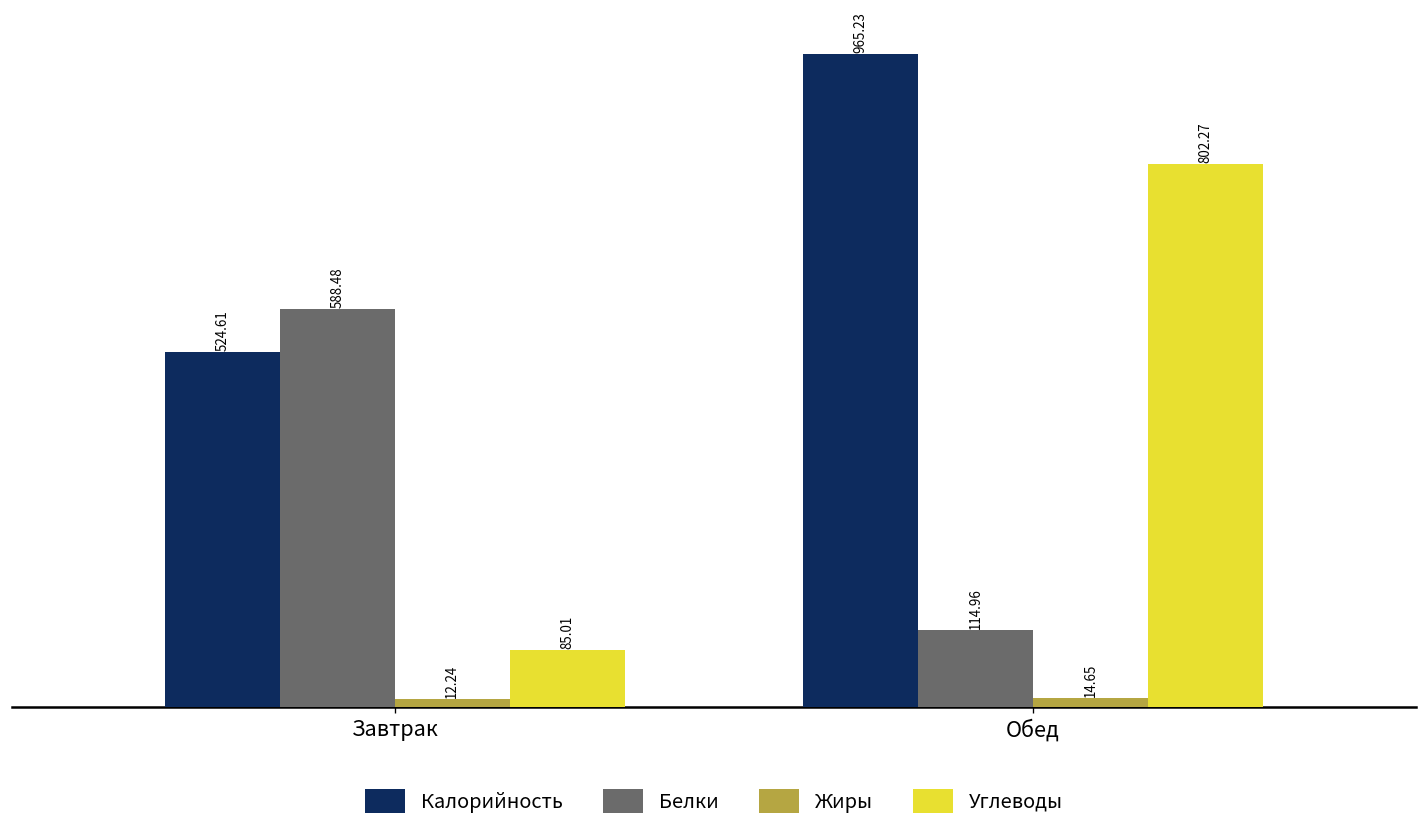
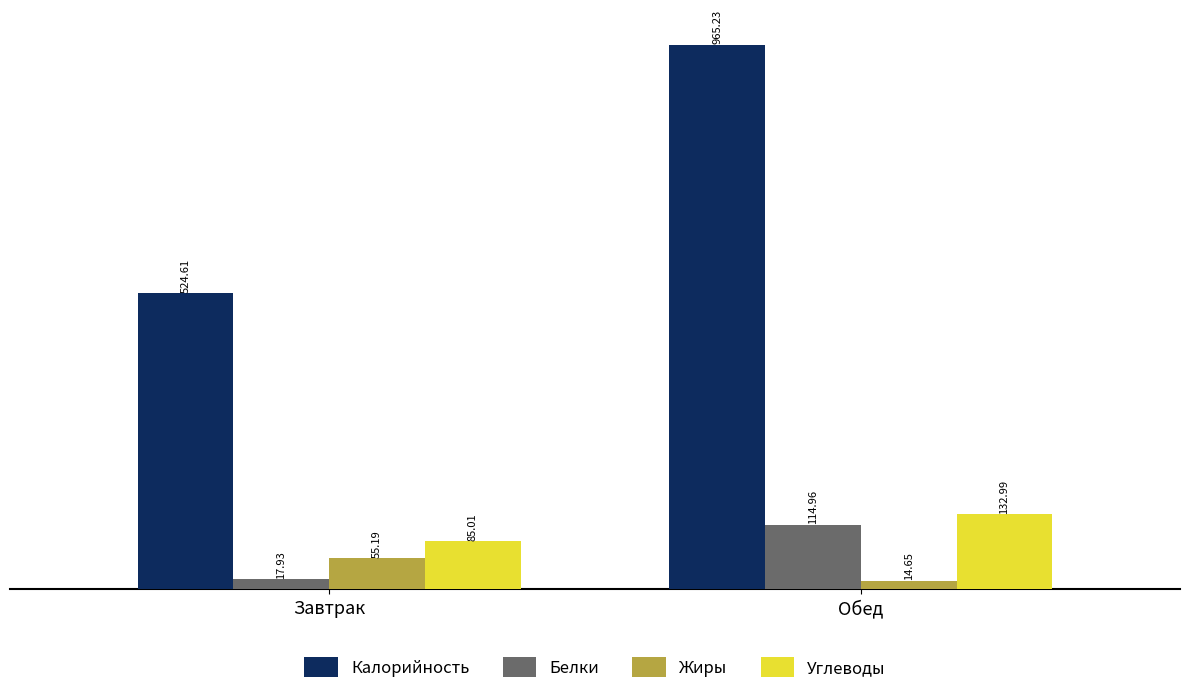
Белки, Завтрак: 588.48 -> 17.93
Жиры, Завтрак: 12.24 -> 55.19
Углеводы, Обед: 802.27 -> 132.99
